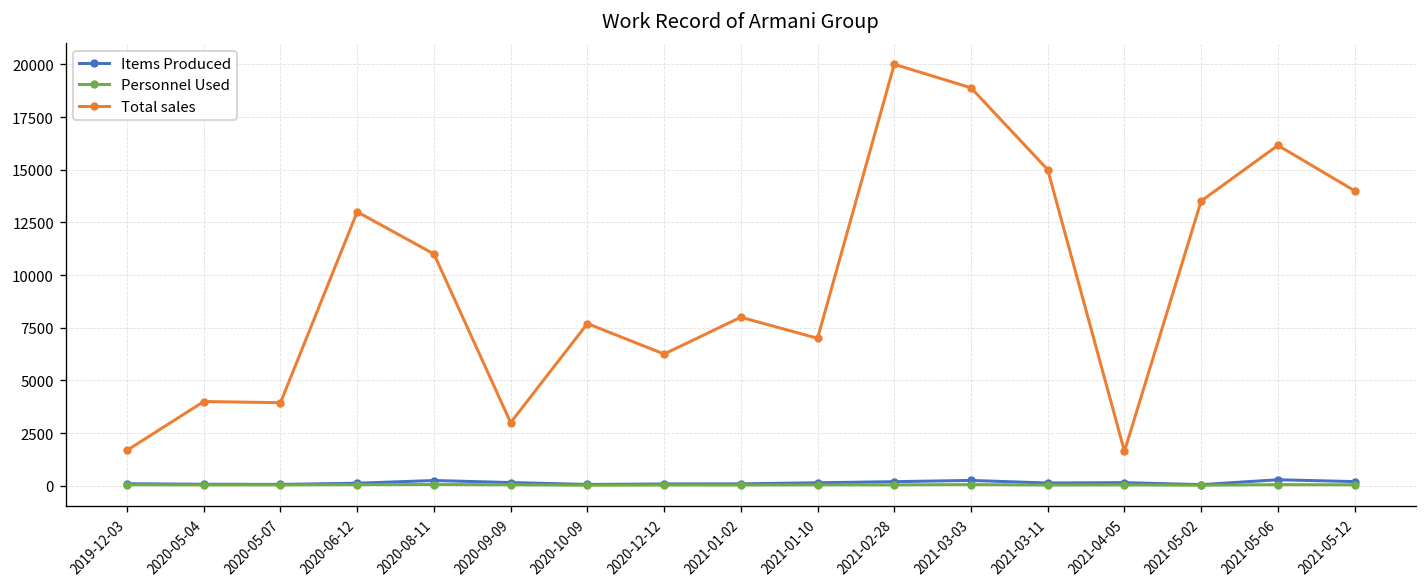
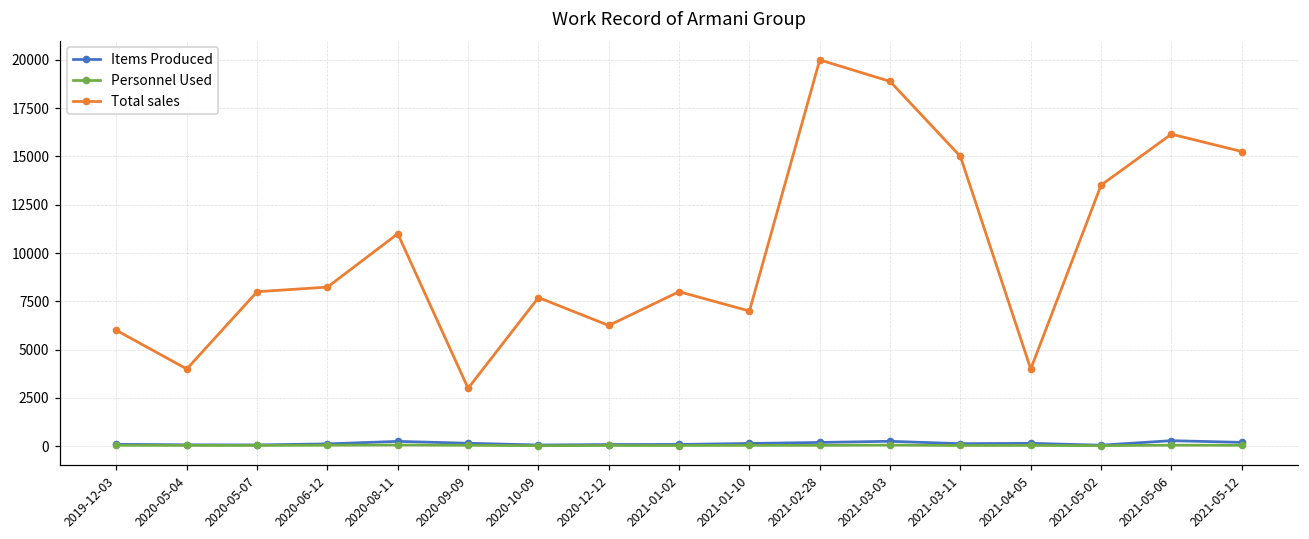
Total sales, 2019-12-03: 1700 -> 6000
Total sales, 2020-05-07: 3900 -> 8000
Total sales, 2020-06-12: 13000 -> 8200
Total sales, 2021-04-05: 1600 -> 4000
Total sales, 2021-05-12: 14000 -> 15300
